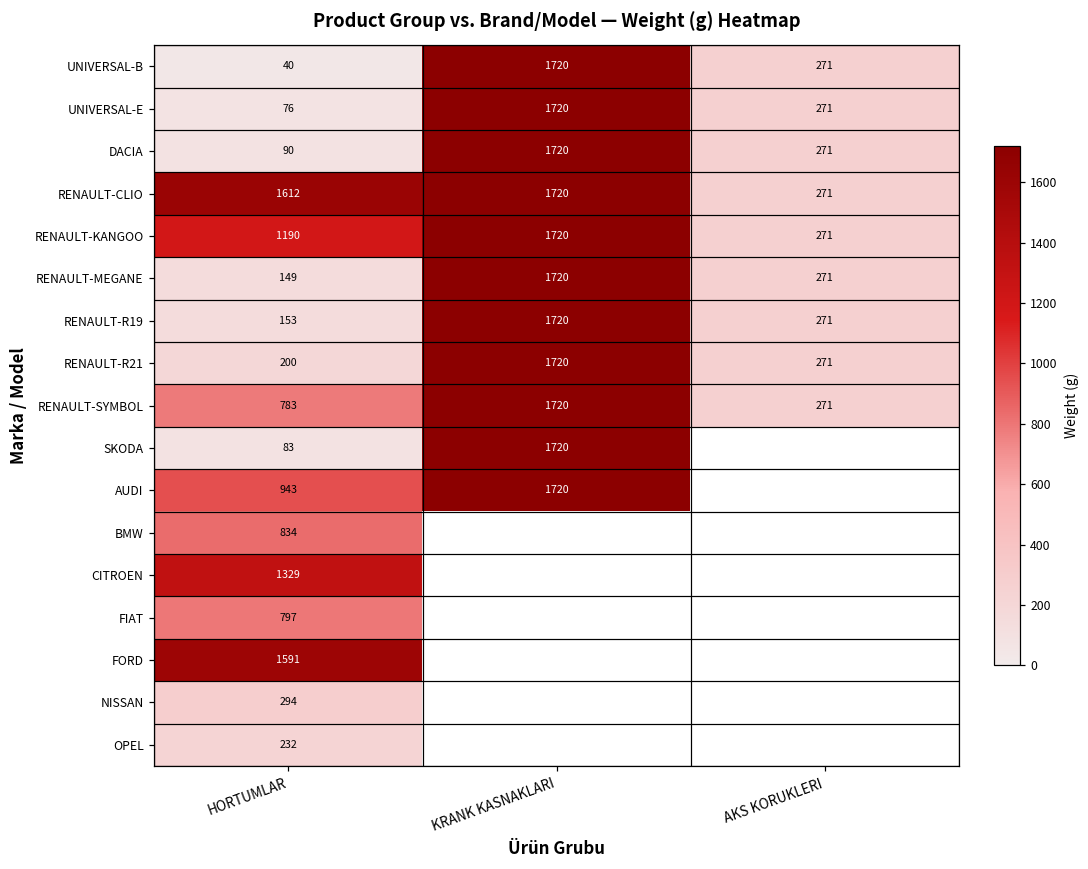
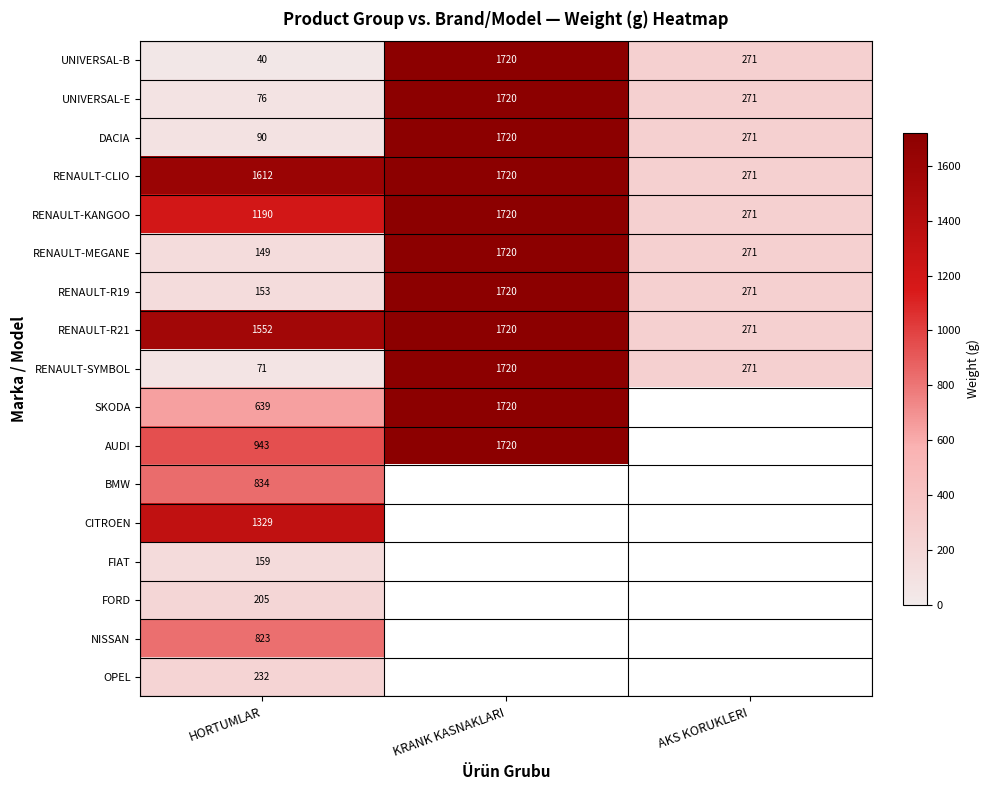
RENAULT-R21, HORTUMLAR: 200 -> 1552
RENAULT-SYMBOL, HORTUMLAR: 783 -> 71
SKODA, HORTUMLAR: 83 -> 639
FIAT, HORTUMLAR: 797 -> 159
FORD, HORTUMLAR: 1591 -> 205
NISSAN, HORTUMLAR: 294 -> 823
